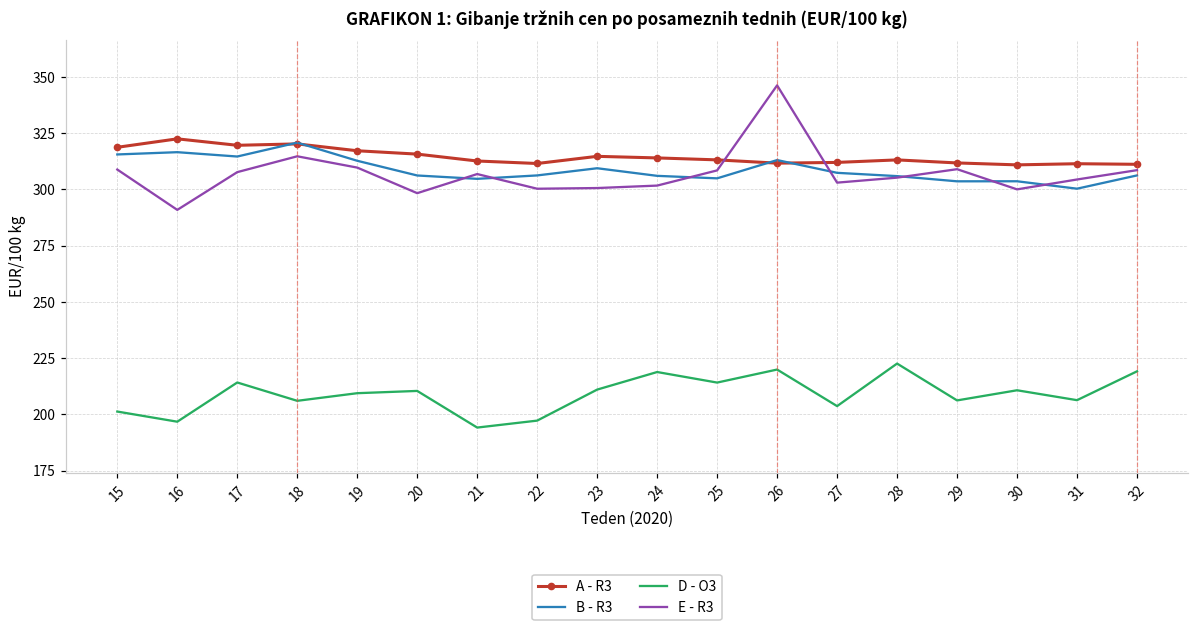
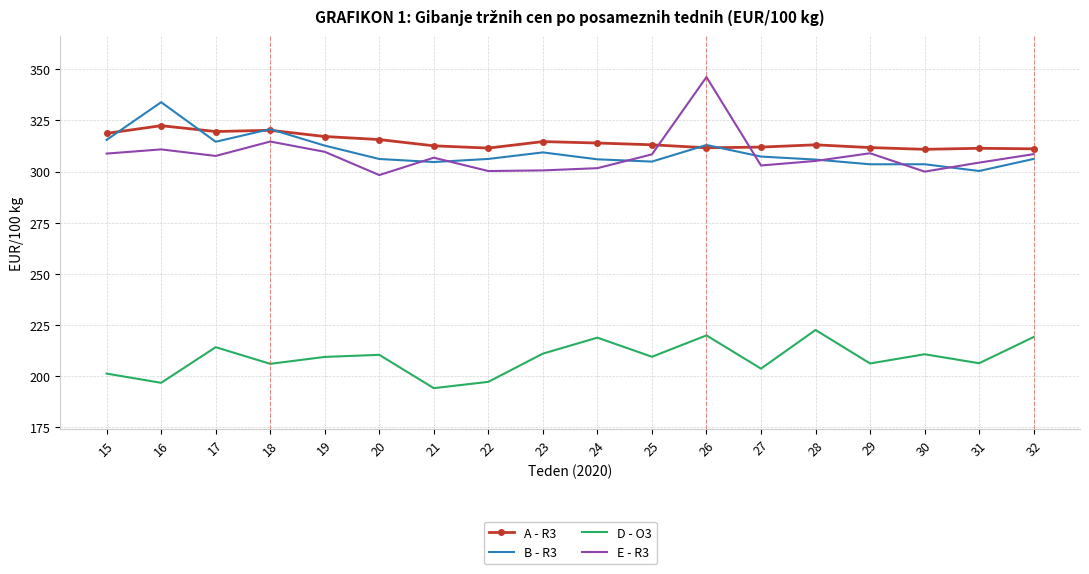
B - R3, 16: 317 -> 334
E - R3, 16: 291 -> 311
D - O3, 25: 214 -> 209
